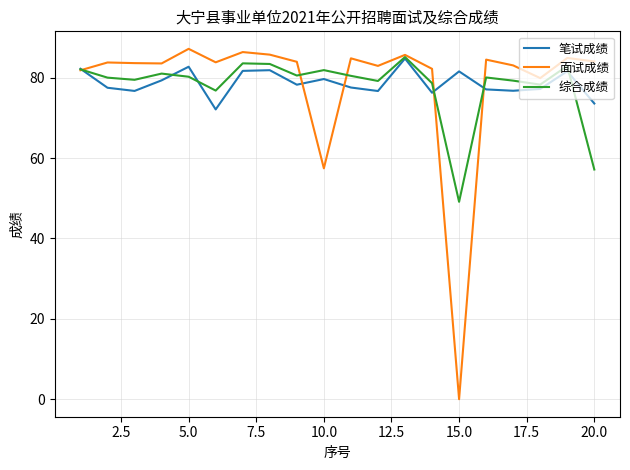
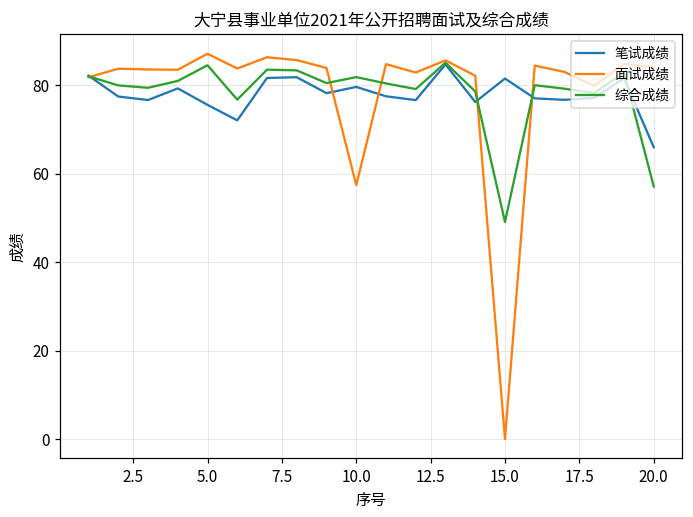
笔试成绩, 5.0: 83 -> 76
综合成绩, 5.0: 80 -> 85
笔试成绩, 20.0: 74 -> 66
